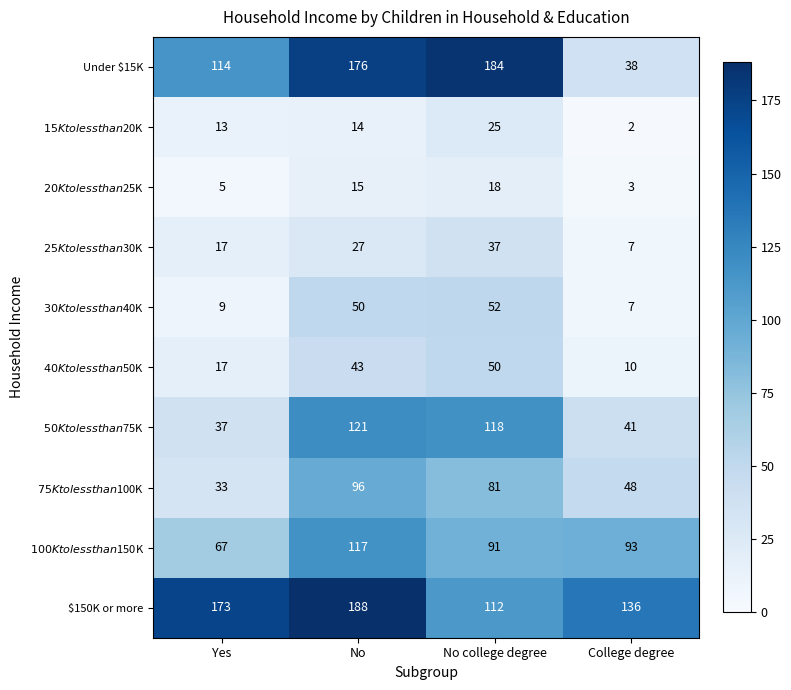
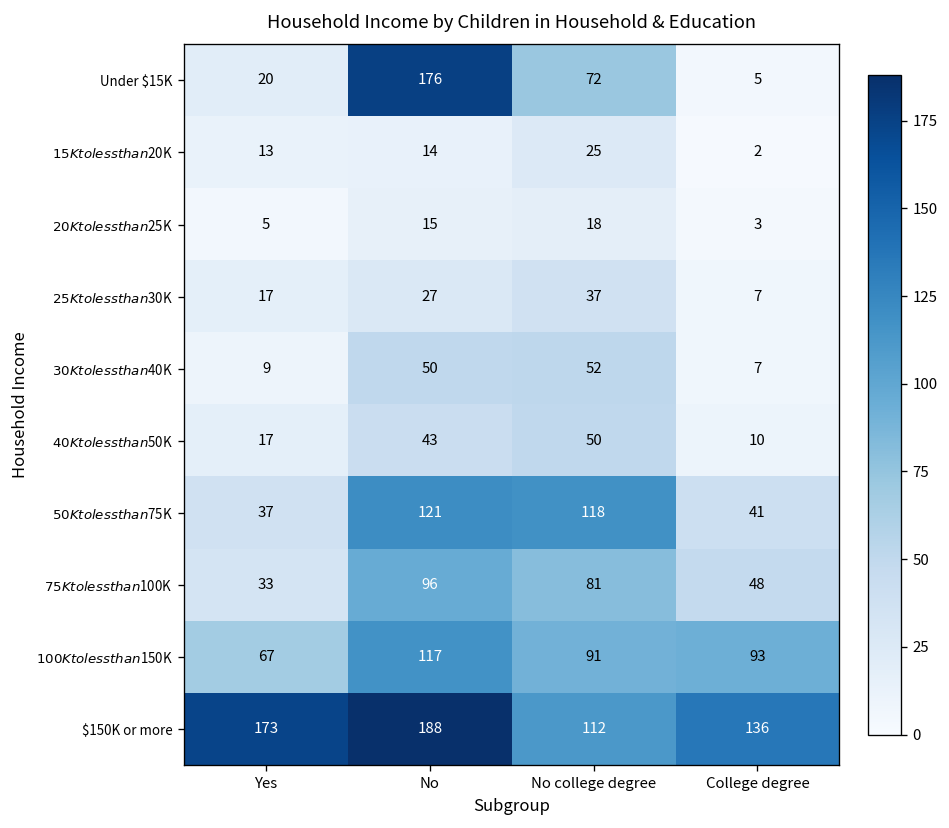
Under $15K, Yes: 114 -> 20
Under $15K, No college degree: 184 -> 72
Under $15K, College degree: 38 -> 5
